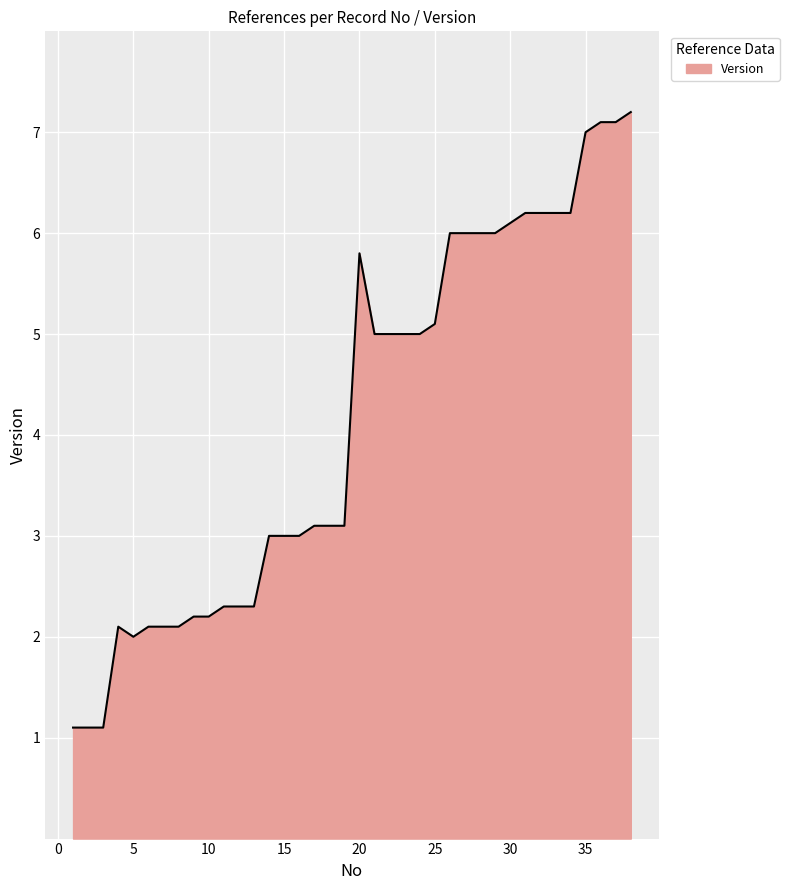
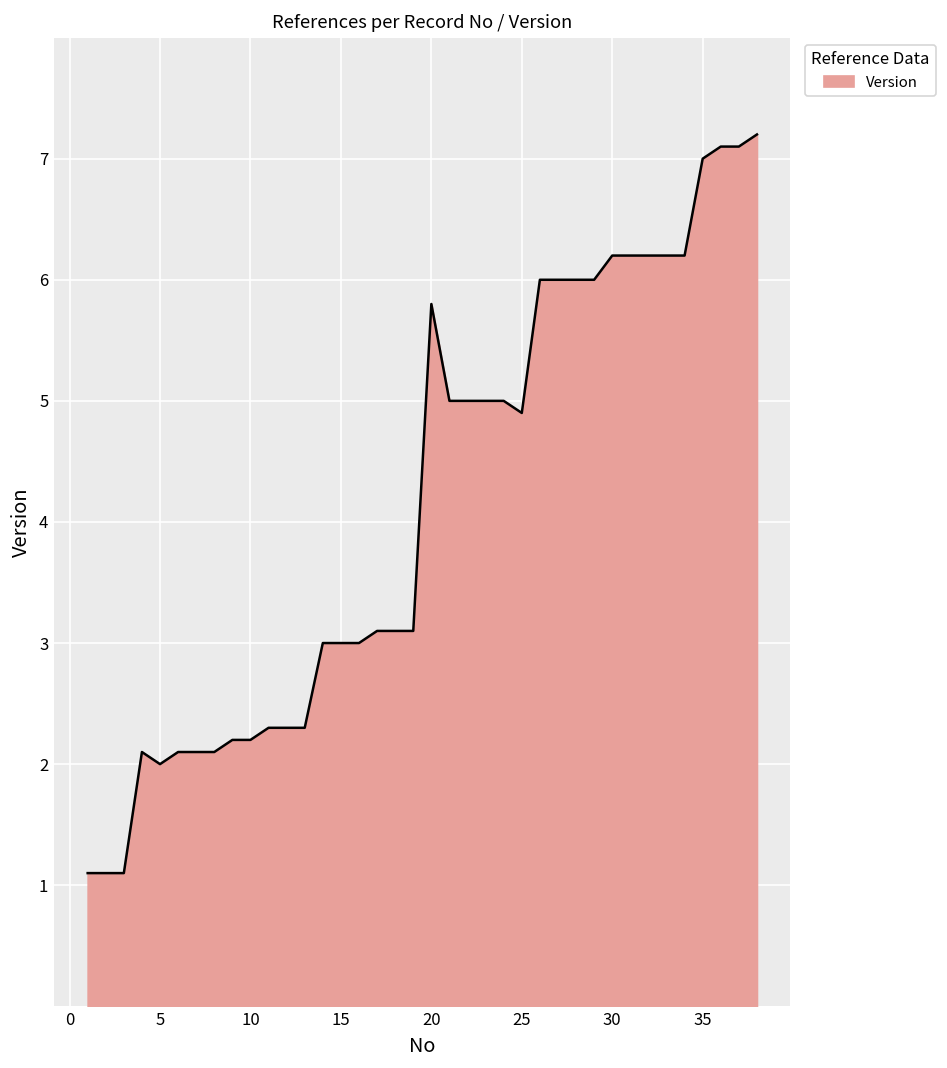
25: 5.1 -> 4.9
30: 6.1 -> 6.2
